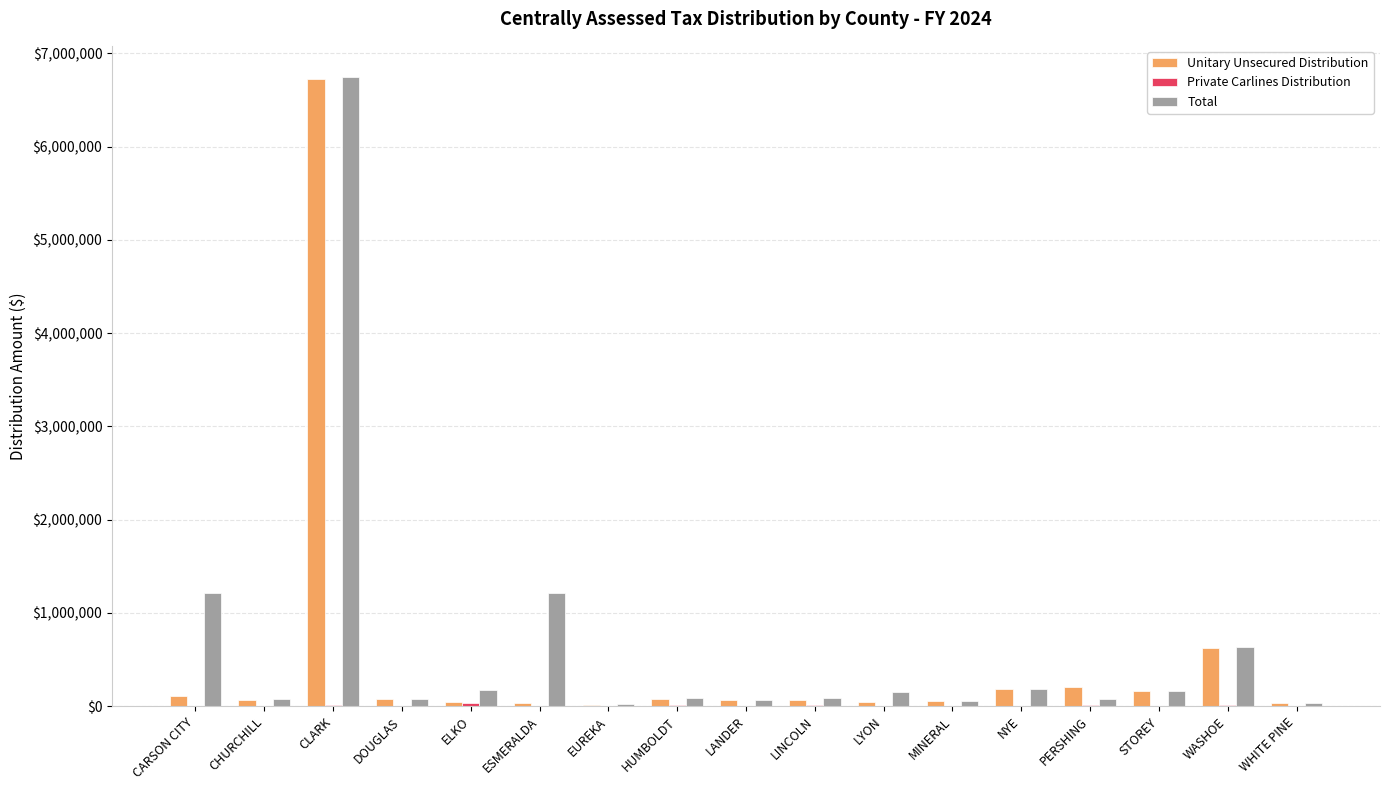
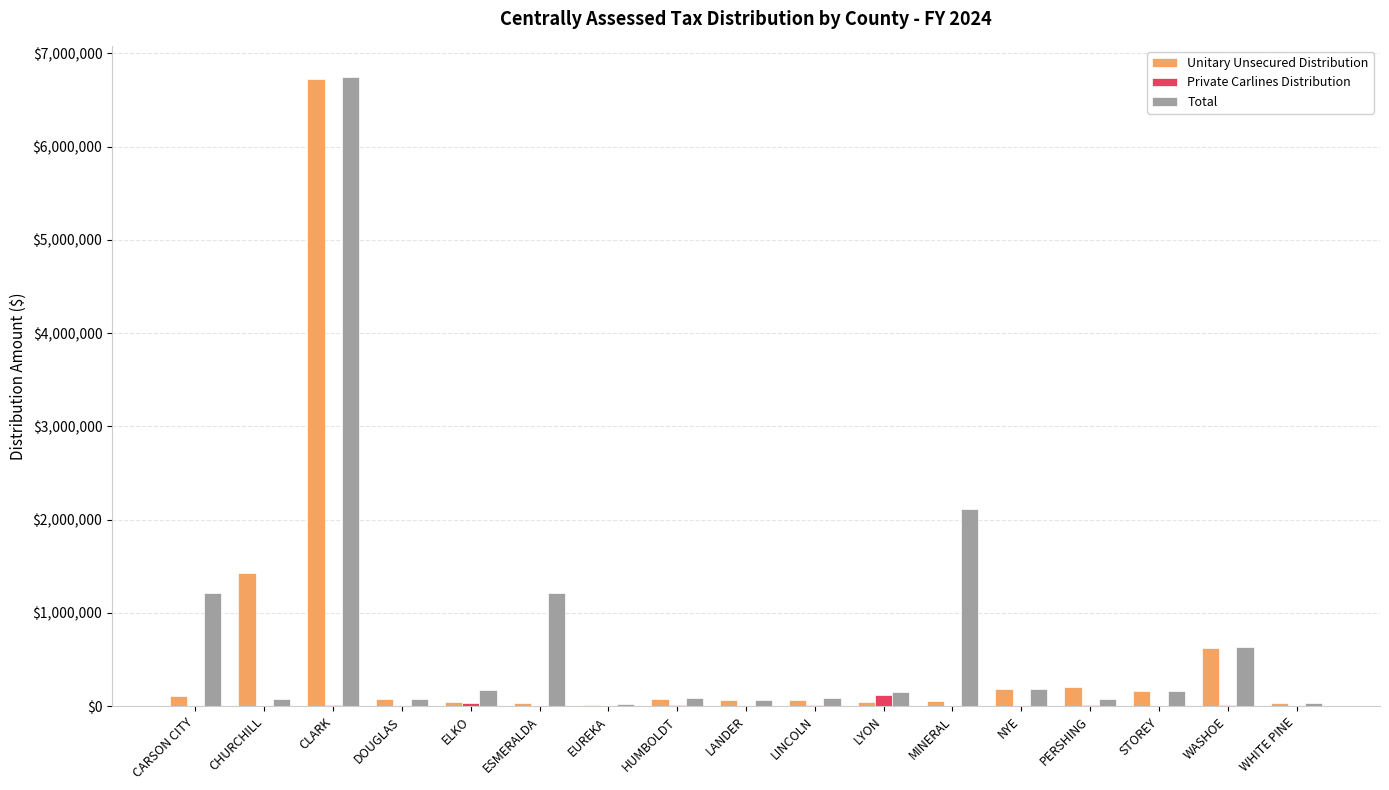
Unitary Unsecured Distribution, CHURCHILL: $100,000 -> $1,400,000
Private Carlines Distribution, LYON: $0 -> $100,000
Total, MINERAL: $100,000 -> $2,100,000
